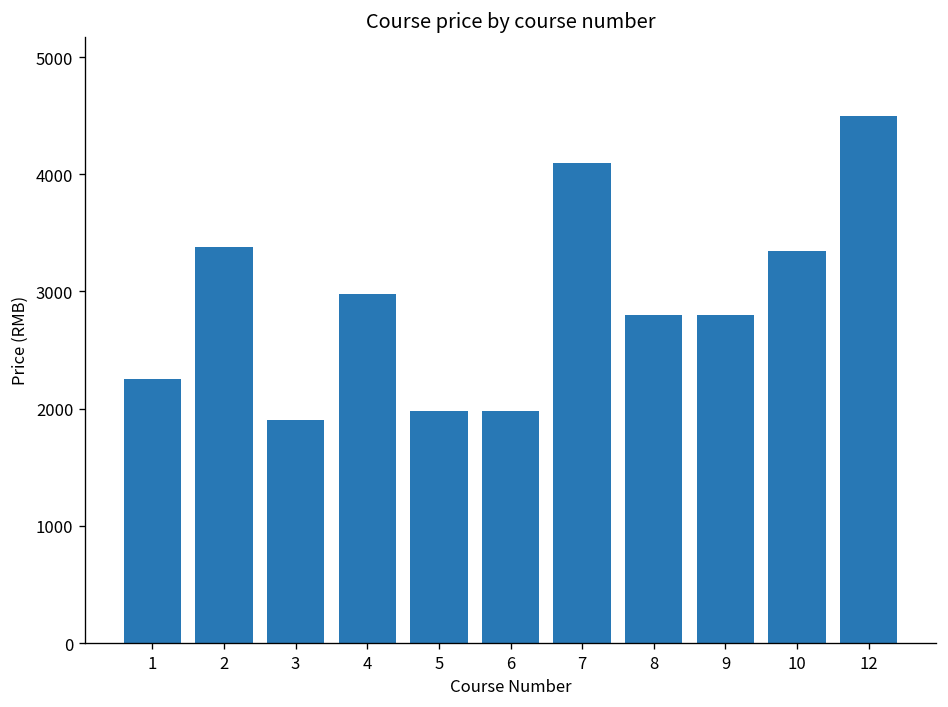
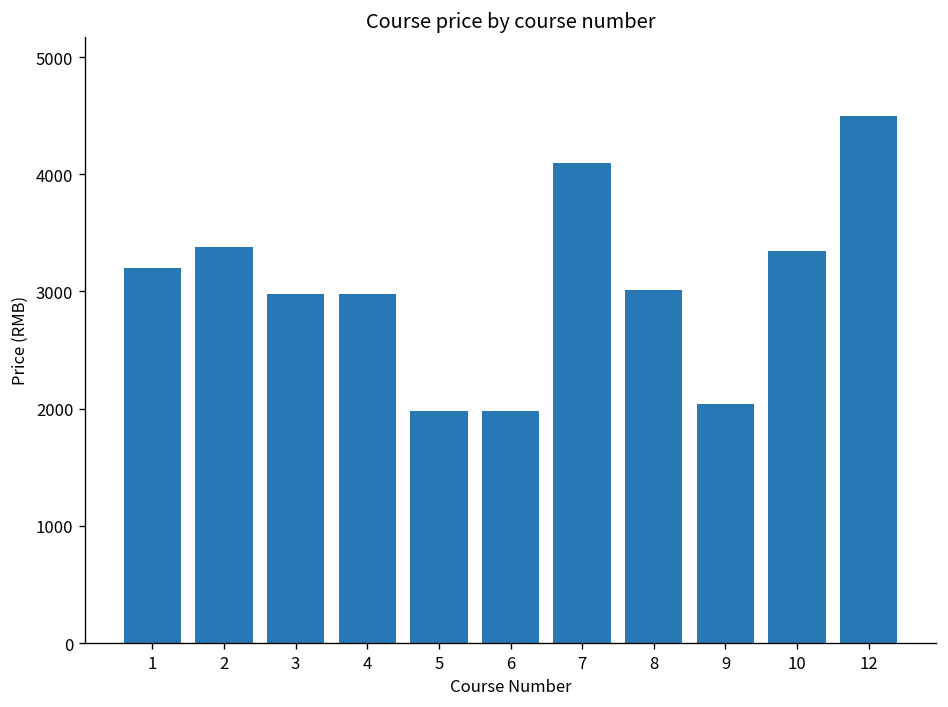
1: 2300 -> 3200
3: 1900 -> 3000
8: 2800 -> 3000
9: 2800 -> 2000
